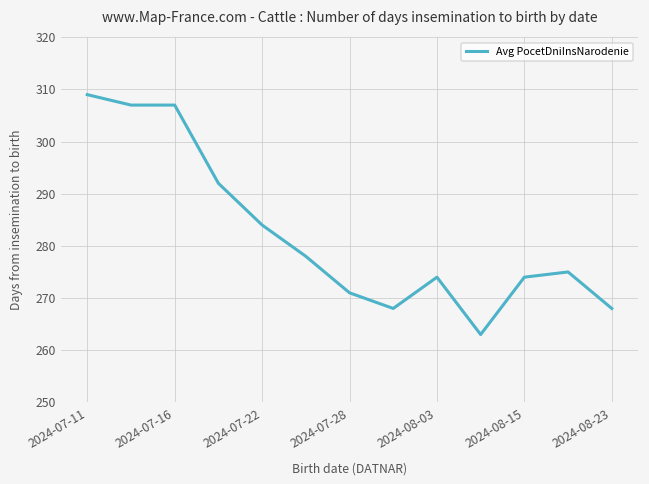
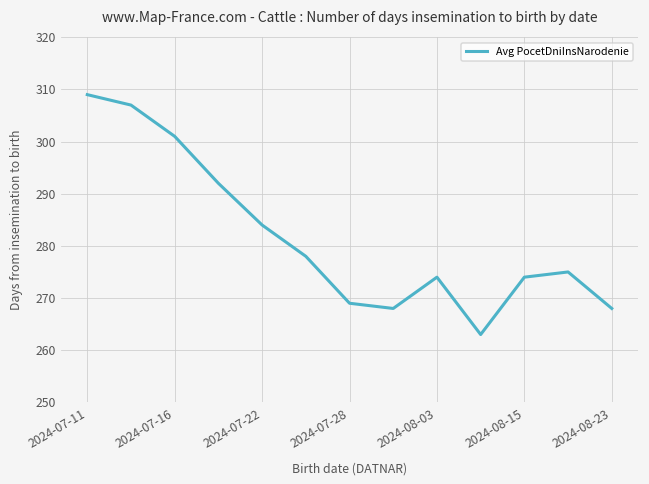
2024-07-16: 307 -> 301
2024-07-28: 271 -> 269
